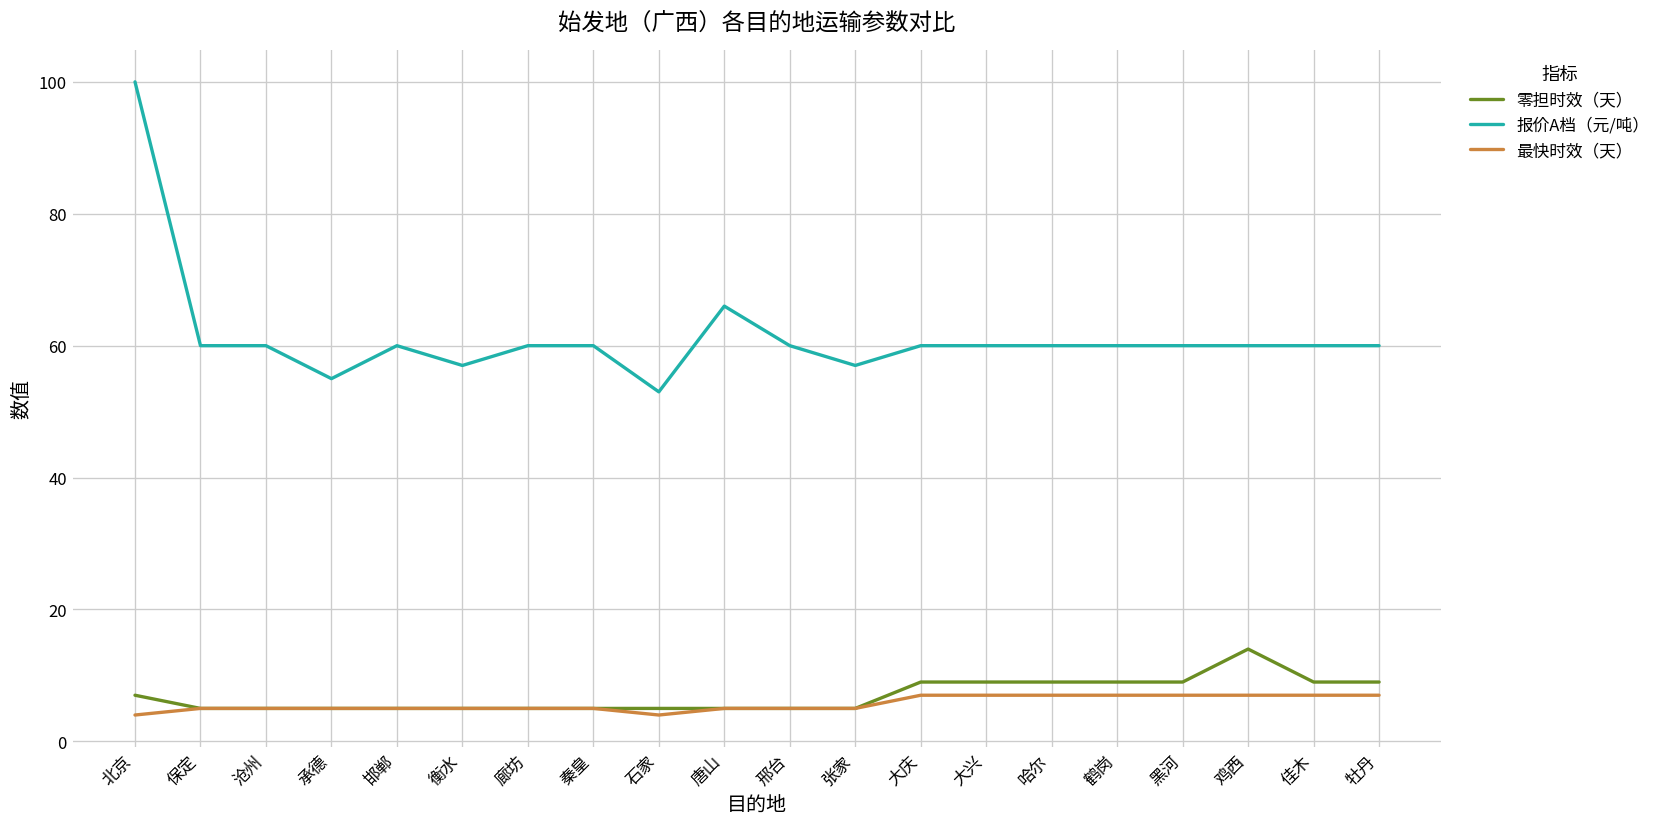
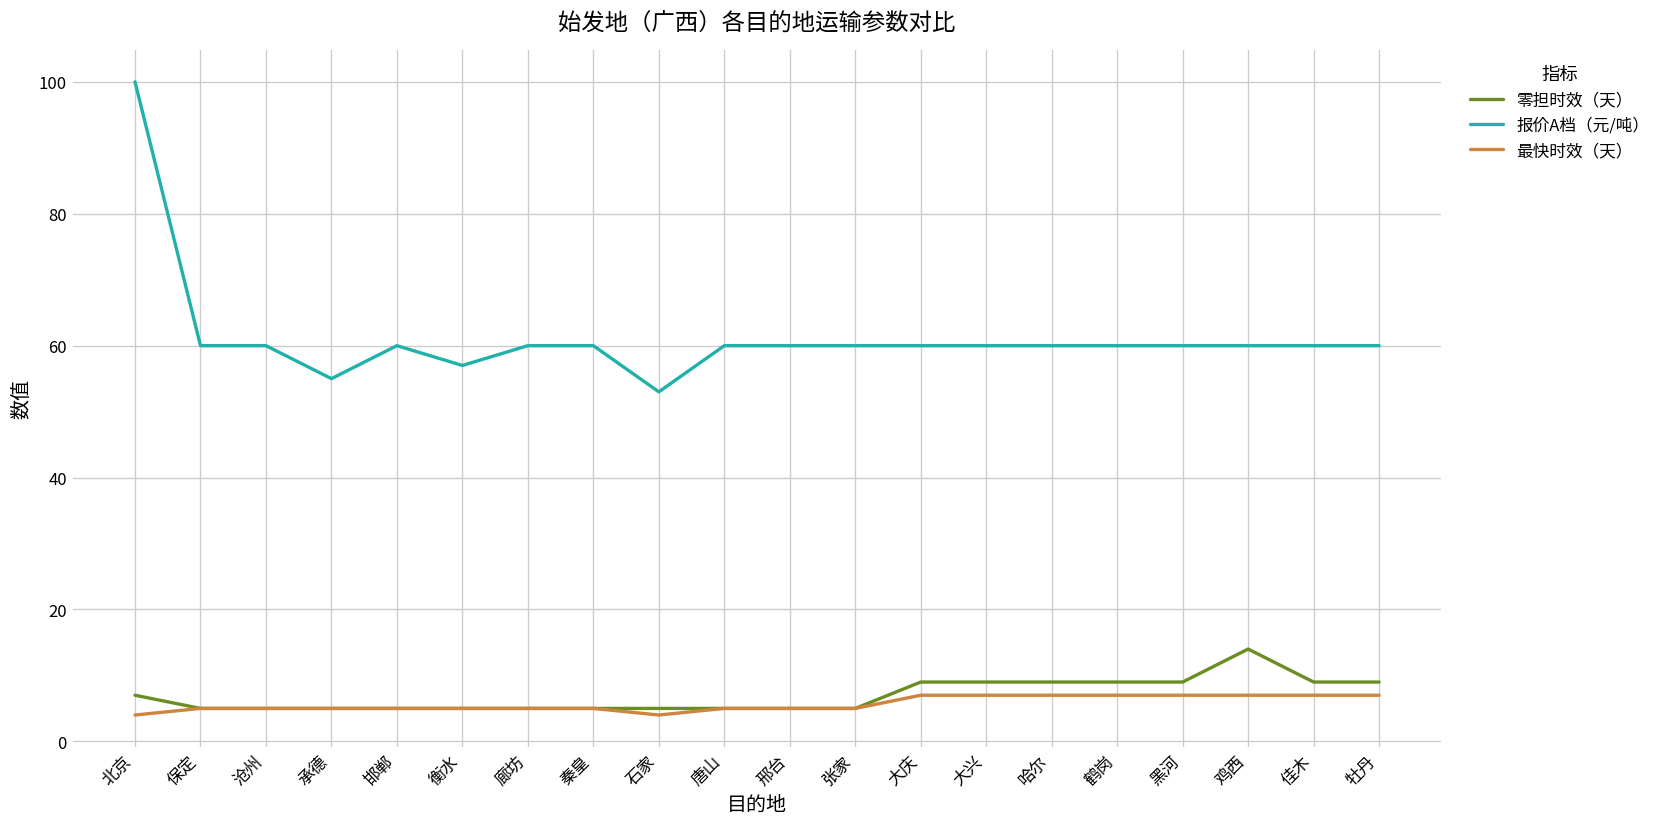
报价A档（元/吨）, 唐山: 66 -> 60
报价A档（元/吨）, 张家: 57 -> 60
